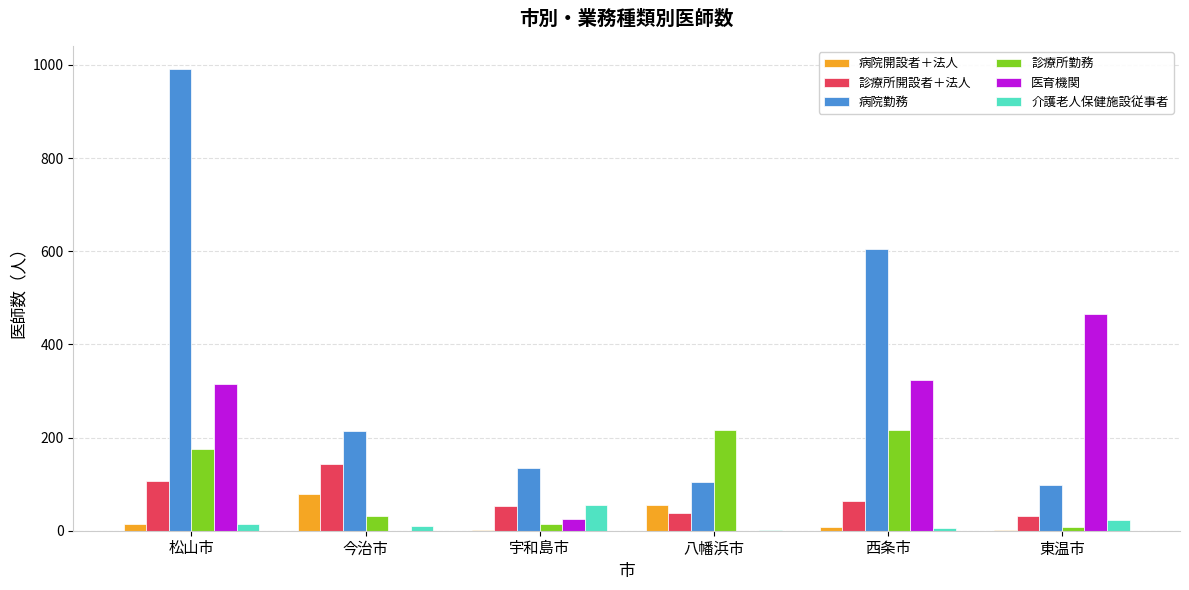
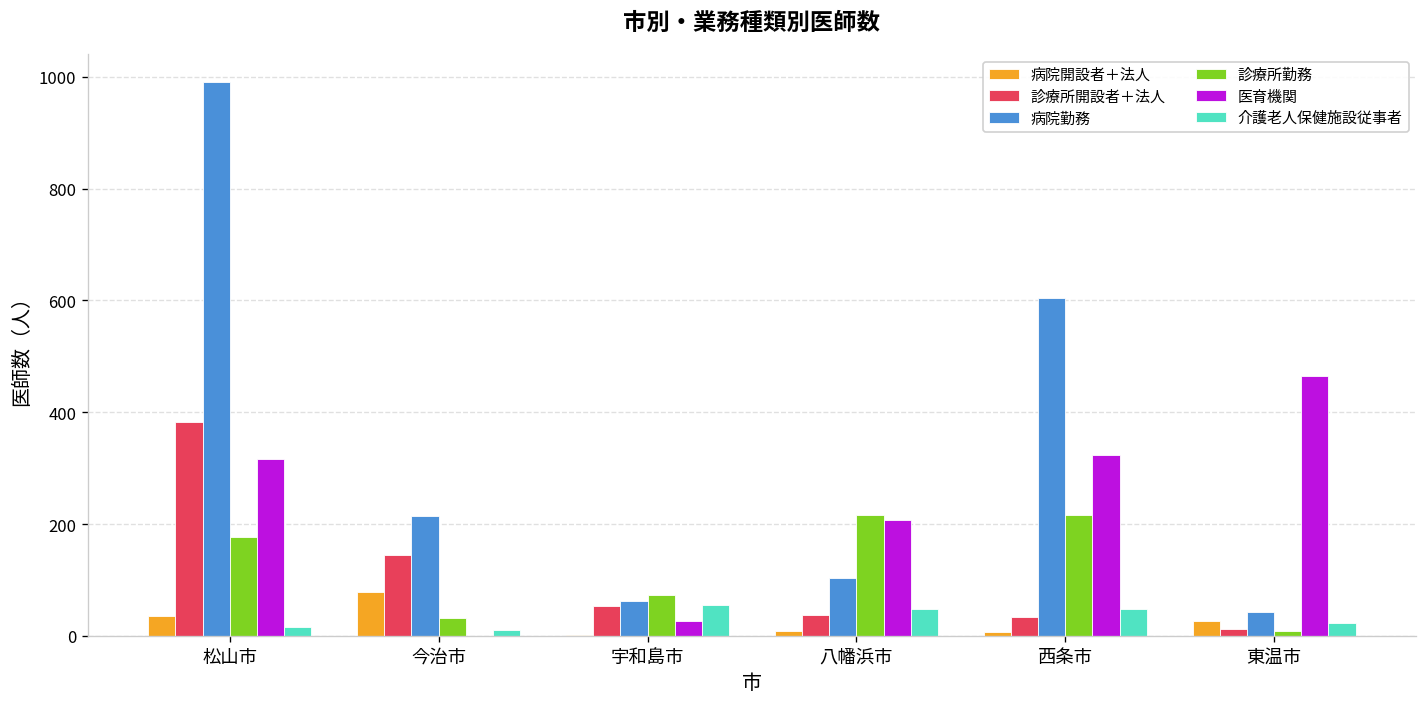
病院開設者＋法人, 松山市: 10 -> 40
診療所開設者＋法人, 松山市: 110 -> 380
病院勤務, 宇和島市: 130 -> 60
診療所勤務, 宇和島市: 10 -> 70
病院開設者＋法人, 八幡浜市: 60 -> 10
医育機関, 八幡浜市: 0 -> 210
介護老人保健施設従事者, 八幡浜市: 0 -> 50
診療所開設者＋法人, 西条市: 60 -> 30
介護老人保健施設従事者, 西条市: 10 -> 50
病院開設者＋法人, 東温市: 0 -> 30
診療所開設者＋法人, 東温市: 30 -> 10
病院勤務, 東温市: 100 -> 40
